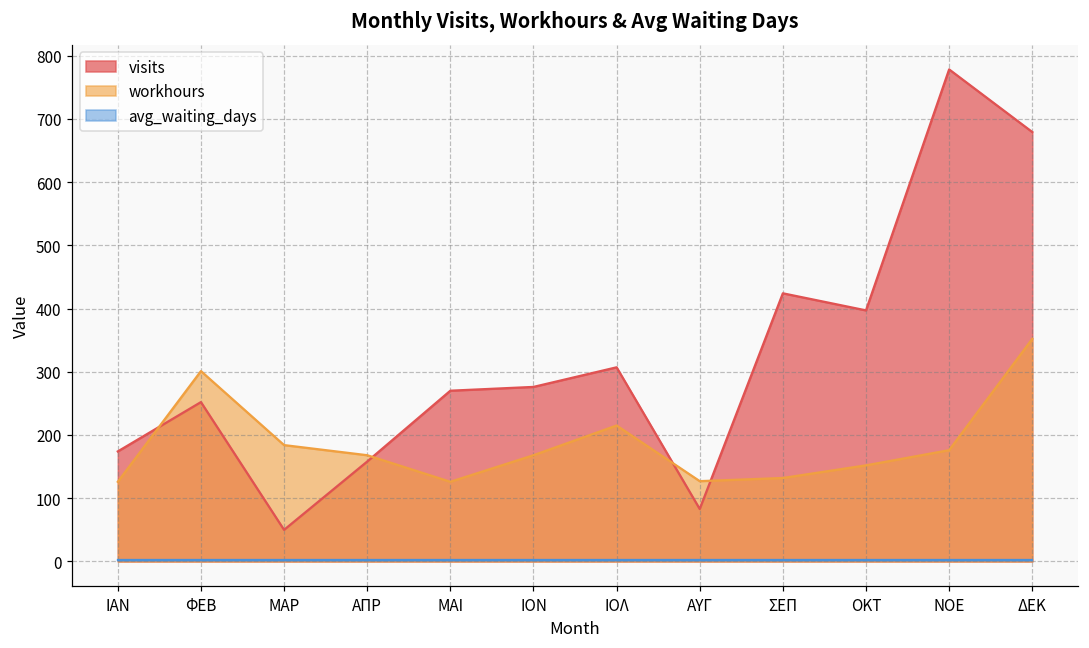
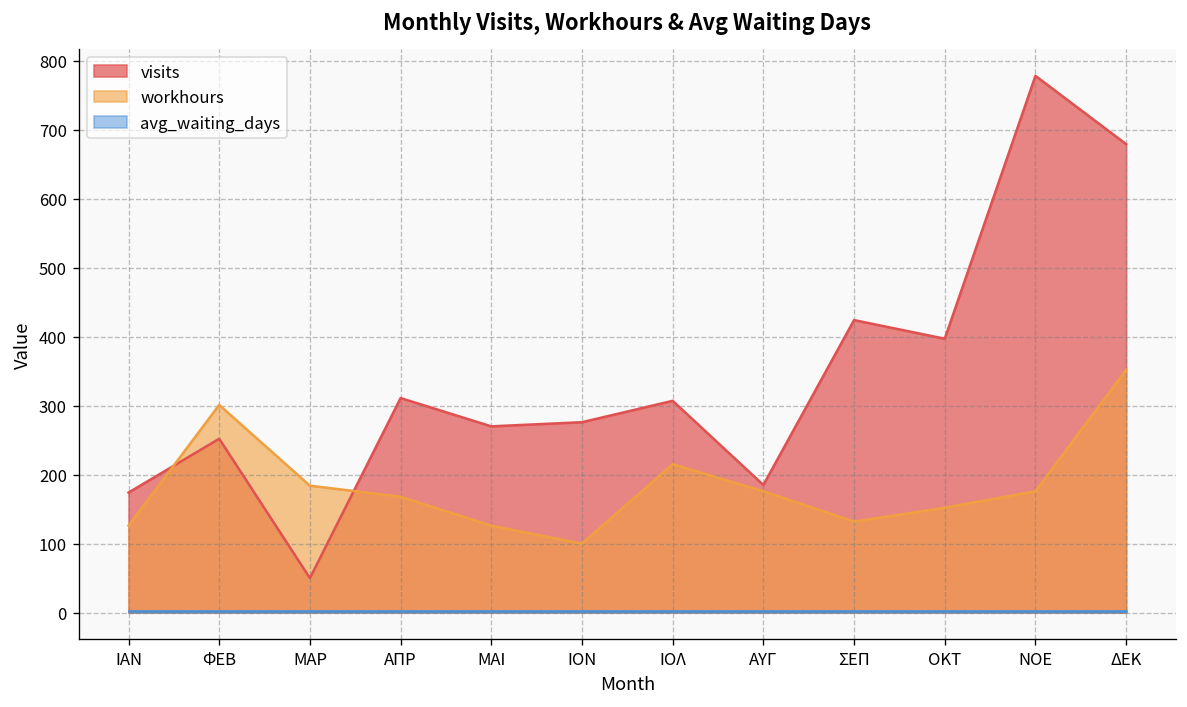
visits, ΑΠΡ: 160 -> 310
workhours, ΙΟΝ: 170 -> 100
visits, ΑΥΓ: 80 -> 190
workhours, ΑΥΓ: 130 -> 180
